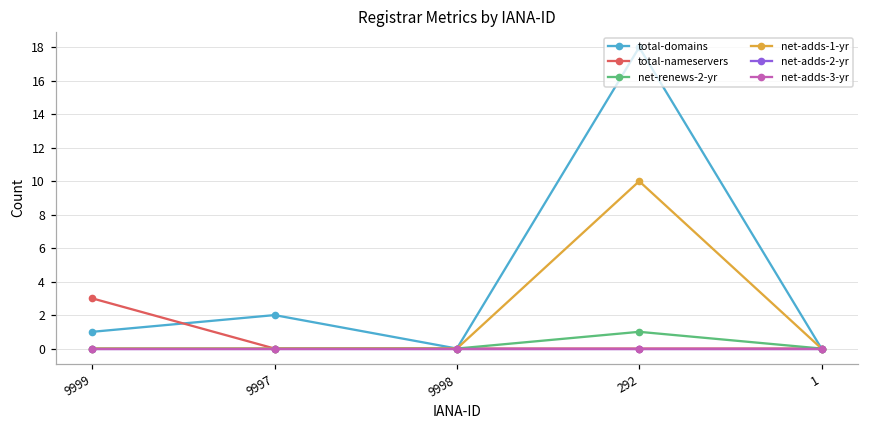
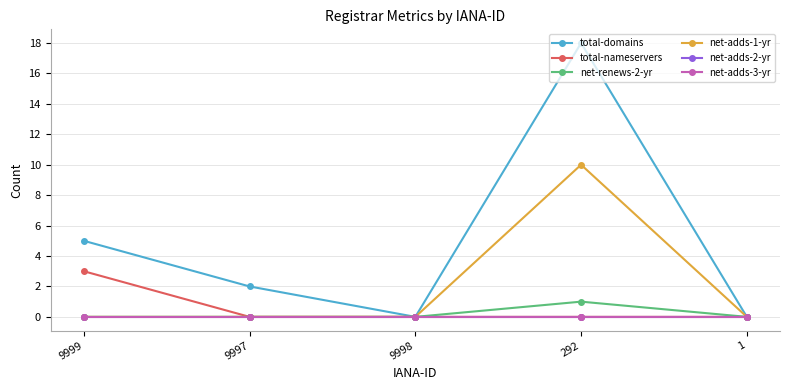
total-domains, 9999: 1 -> 5
